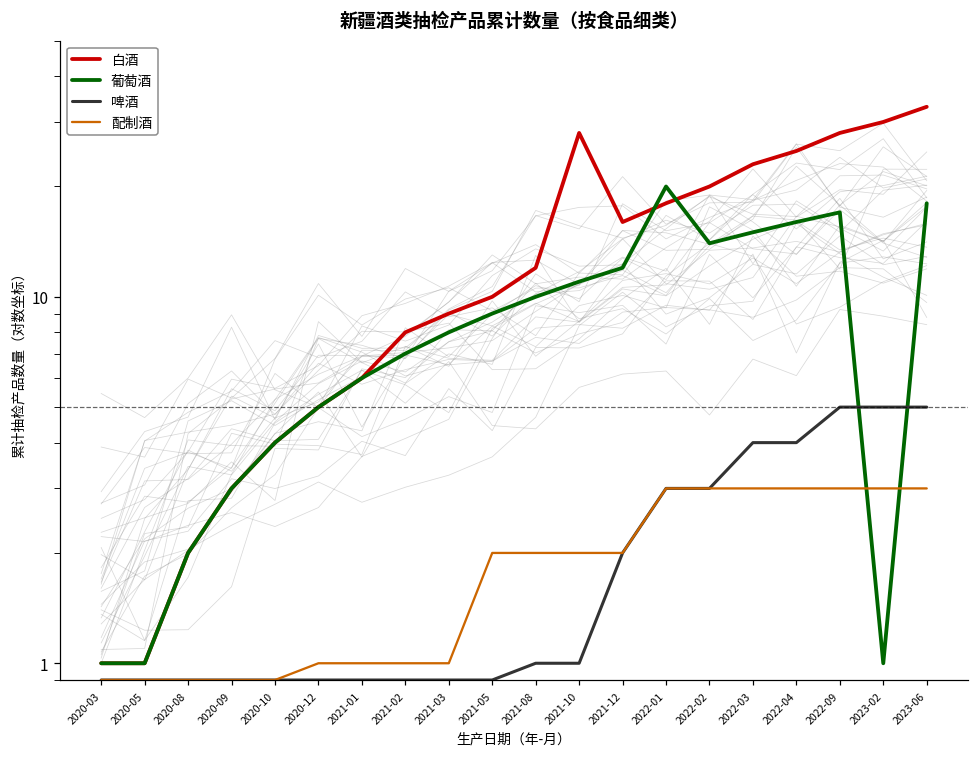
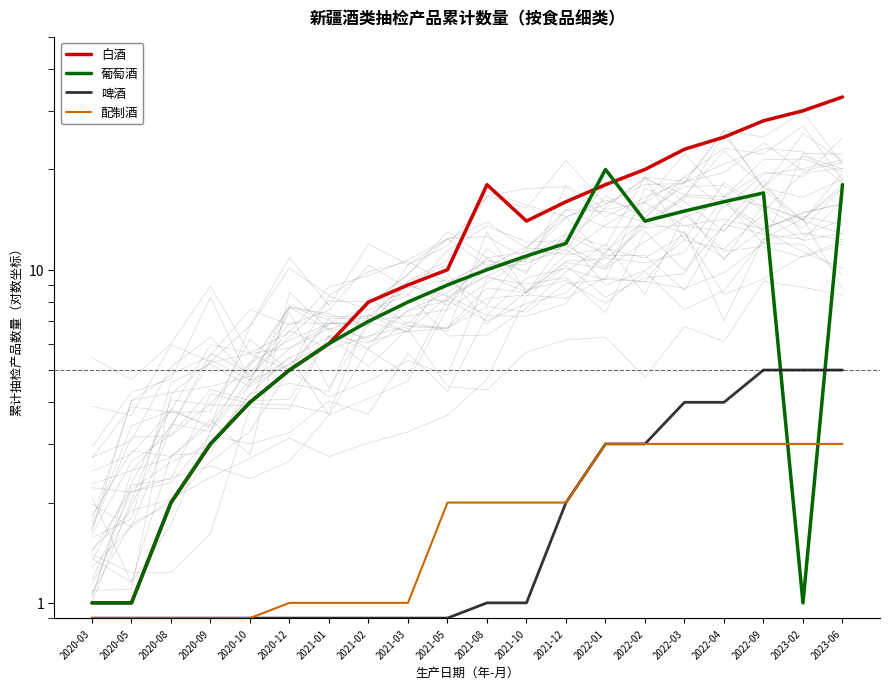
白酒, 2021-08: 12 -> 18
白酒, 2021-10: 28 -> 14
